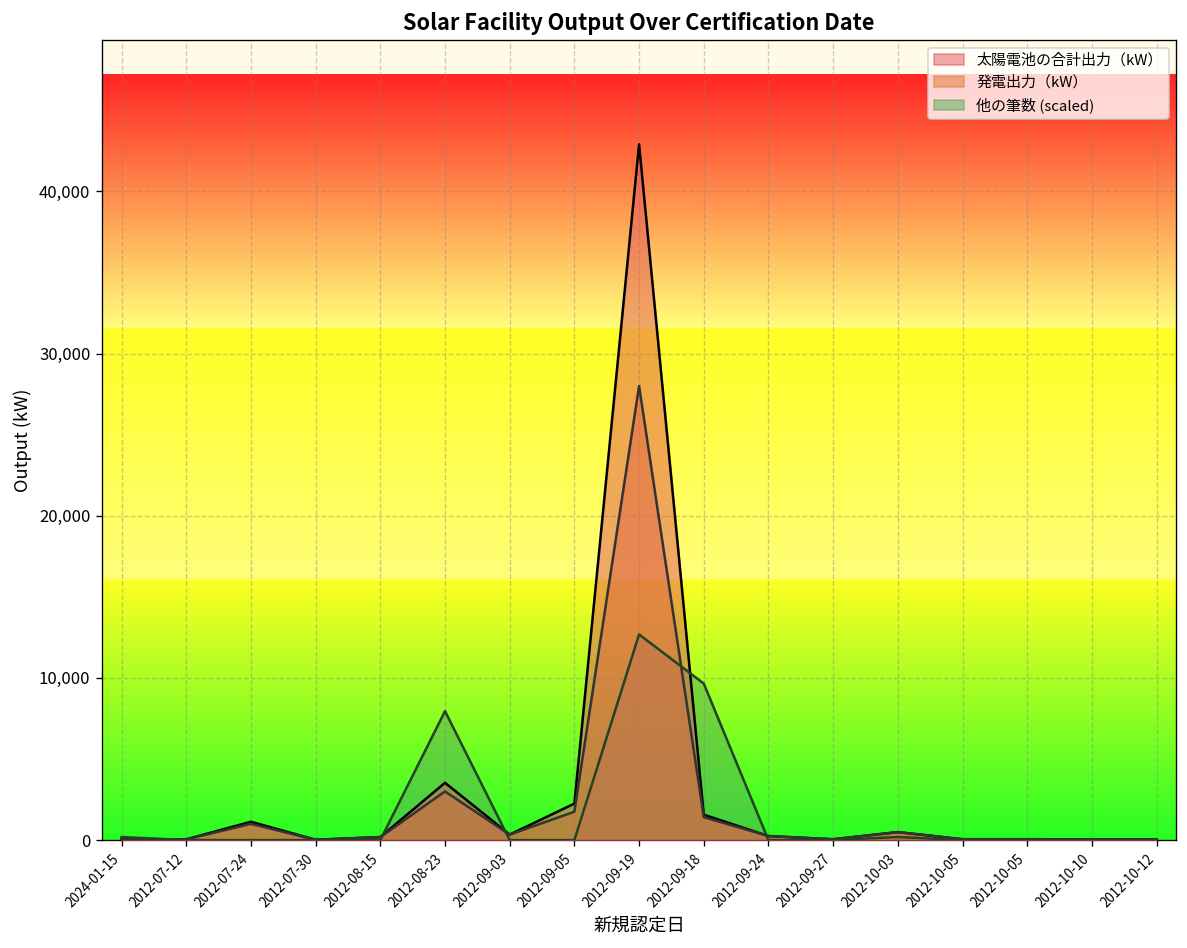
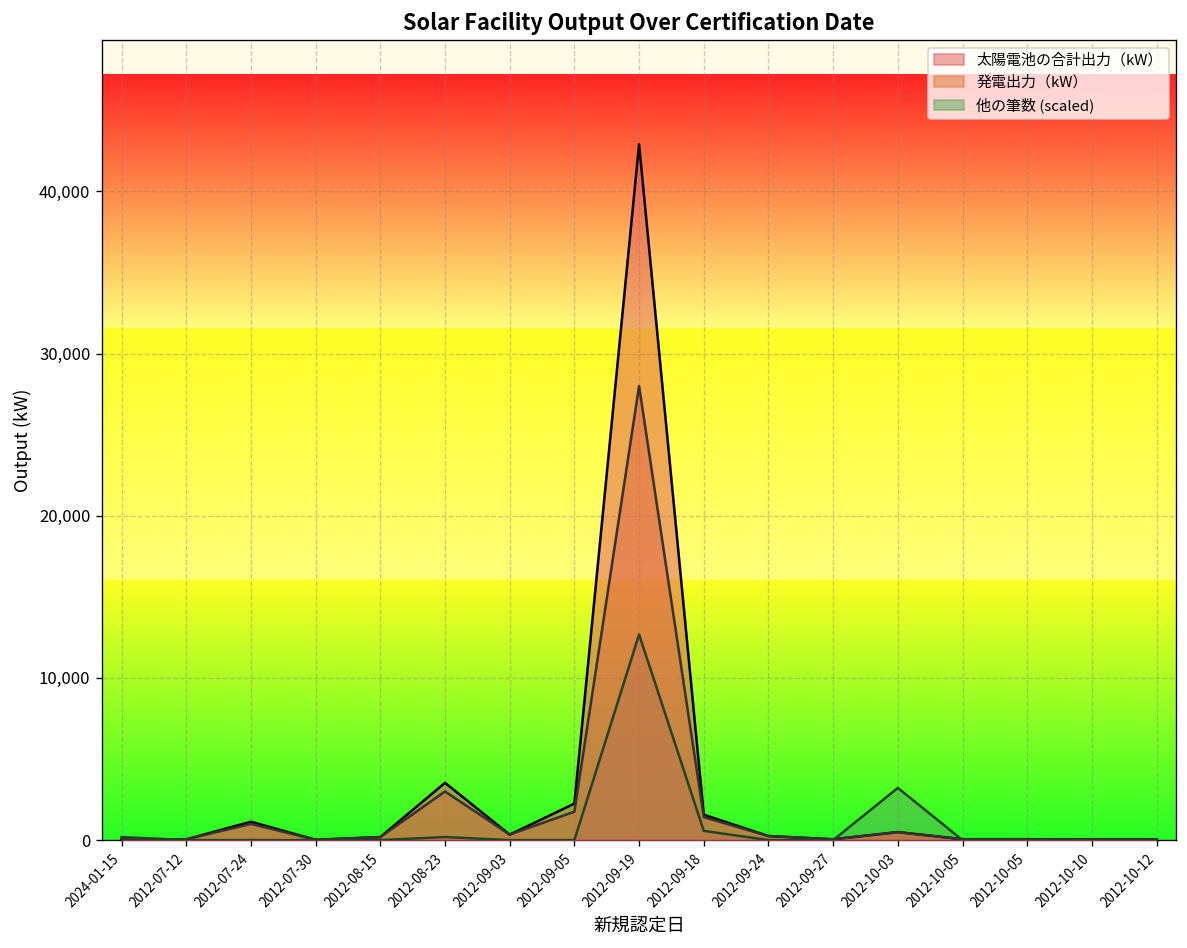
他の筆数 (scaled), 2012-08-23: 8,000 -> 200
他の筆数 (scaled), 2012-09-18: 9,700 -> 600
他の筆数 (scaled), 2012-10-03: 200 -> 3,200
